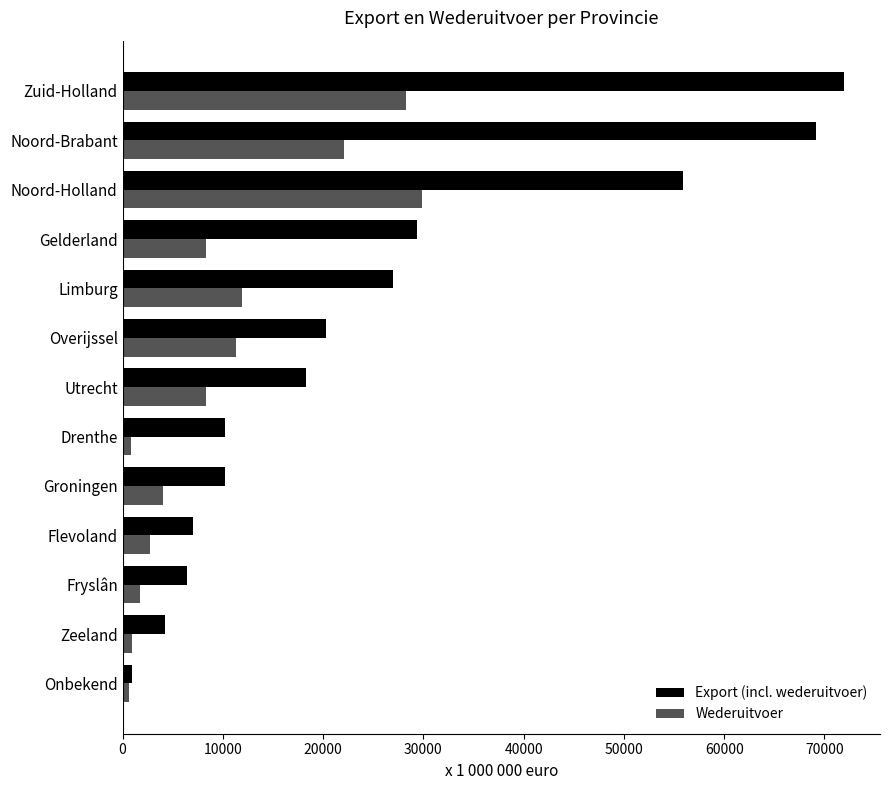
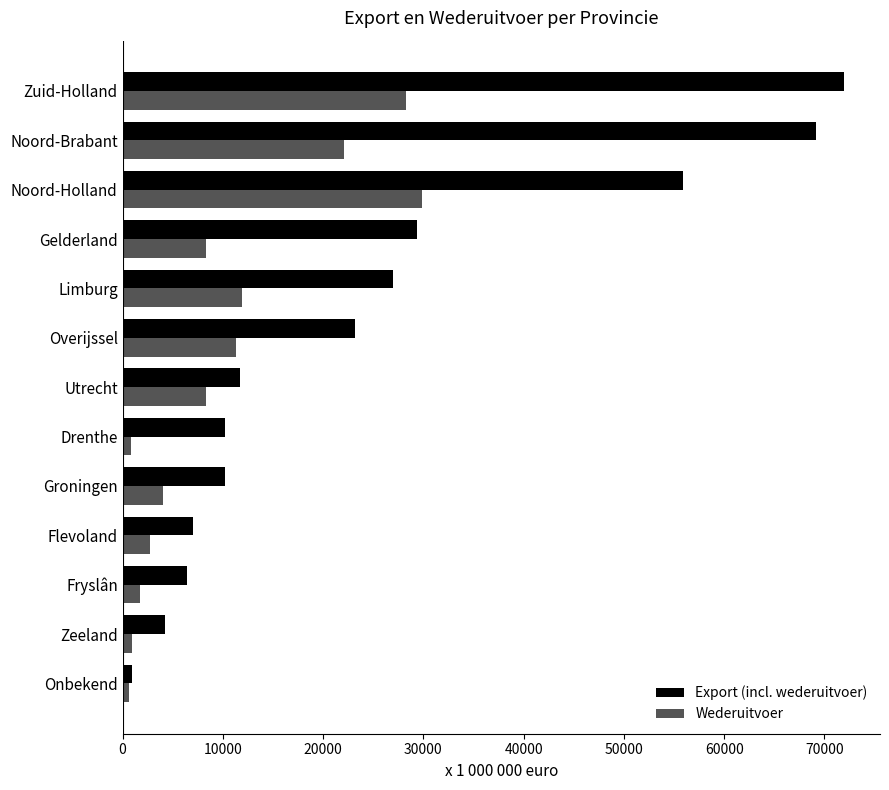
Export (incl. wederuitvoer), Overijssel: 20300 -> 23200
Export (incl. wederuitvoer), Utrecht: 18300 -> 11800
